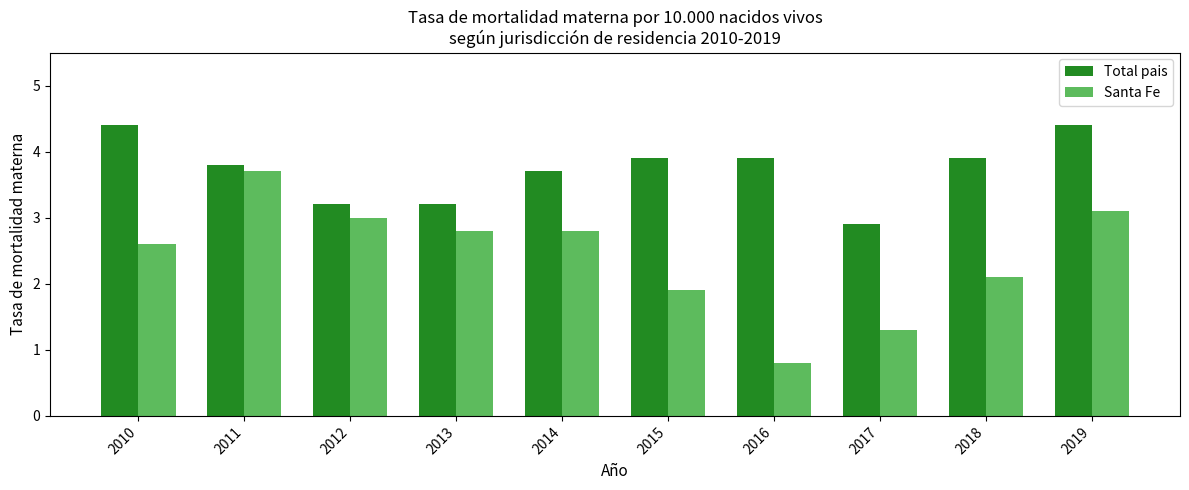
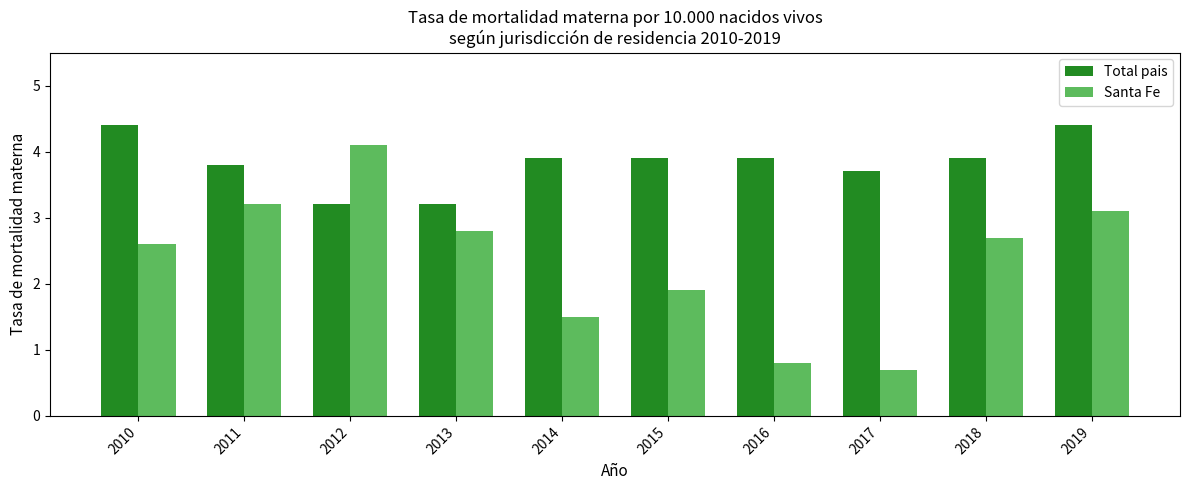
Santa Fe, 2011: 3.7 -> 3.2
Santa Fe, 2012: 3.0 -> 4.1
Total pais, 2014: 3.7 -> 3.9
Santa Fe, 2014: 2.8 -> 1.5
Total pais, 2017: 2.9 -> 3.7
Santa Fe, 2017: 1.3 -> 0.7
Santa Fe, 2018: 2.1 -> 2.7
